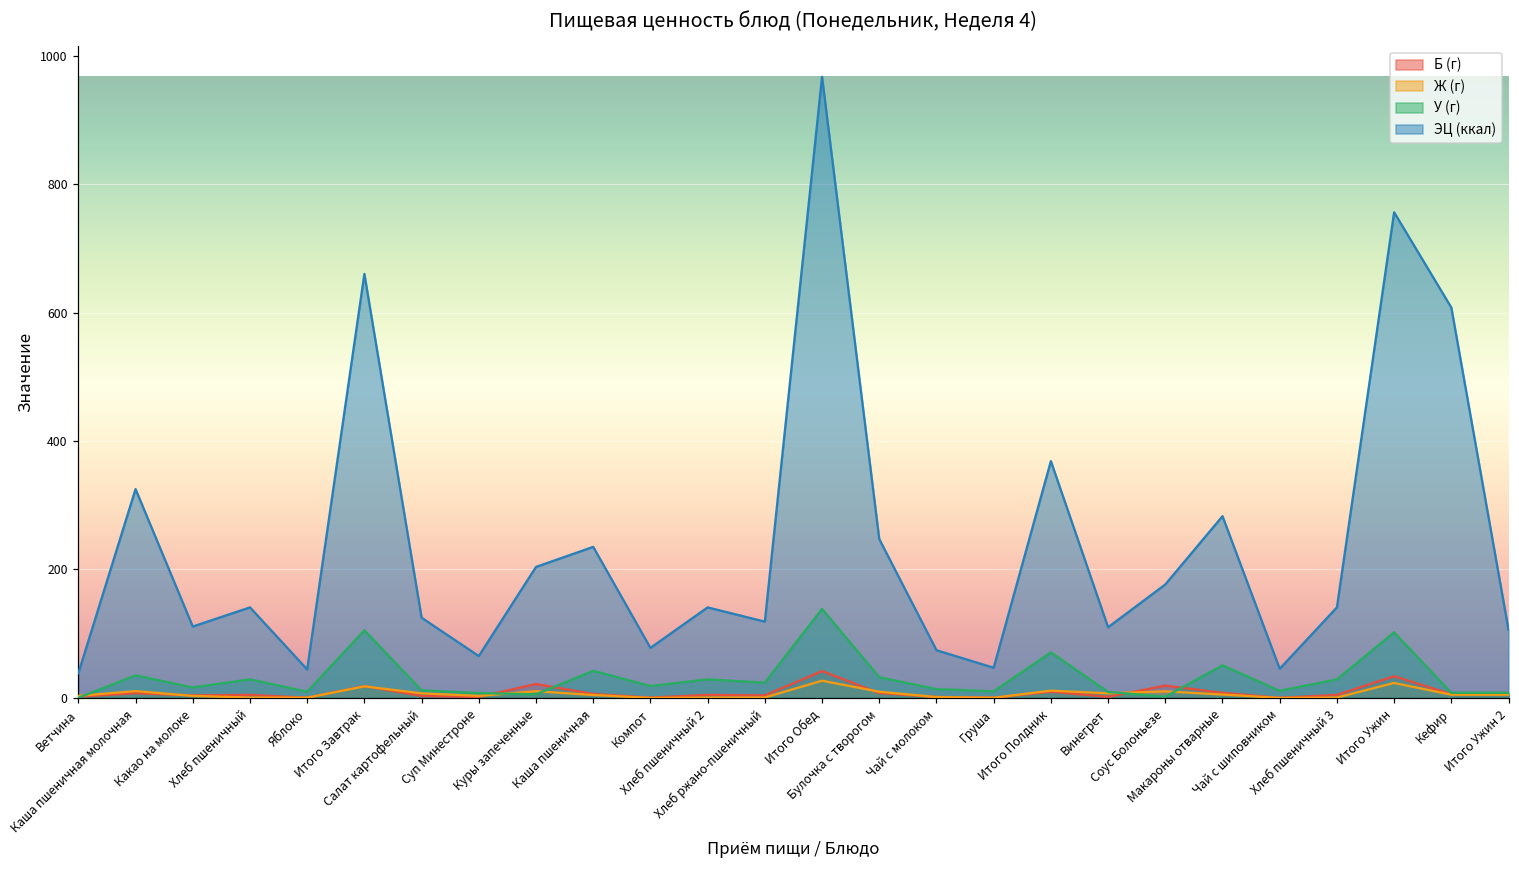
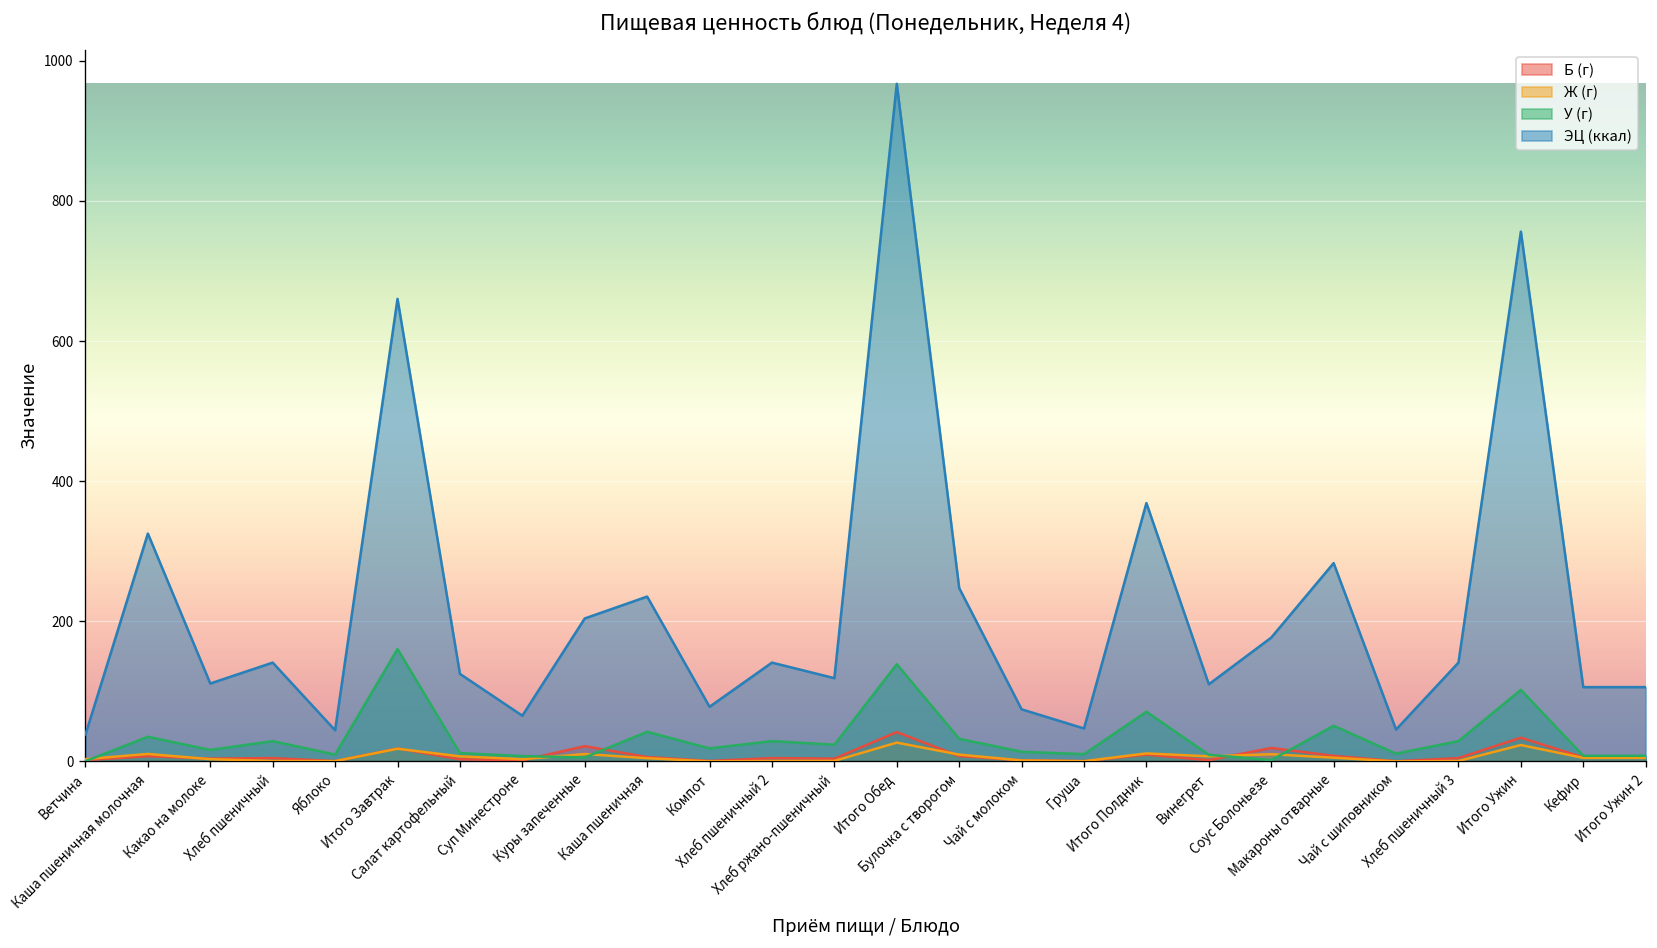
У (г), Итого Завтрак: 110 -> 160
ЭЦ (ккал), Кефир: 610 -> 110
